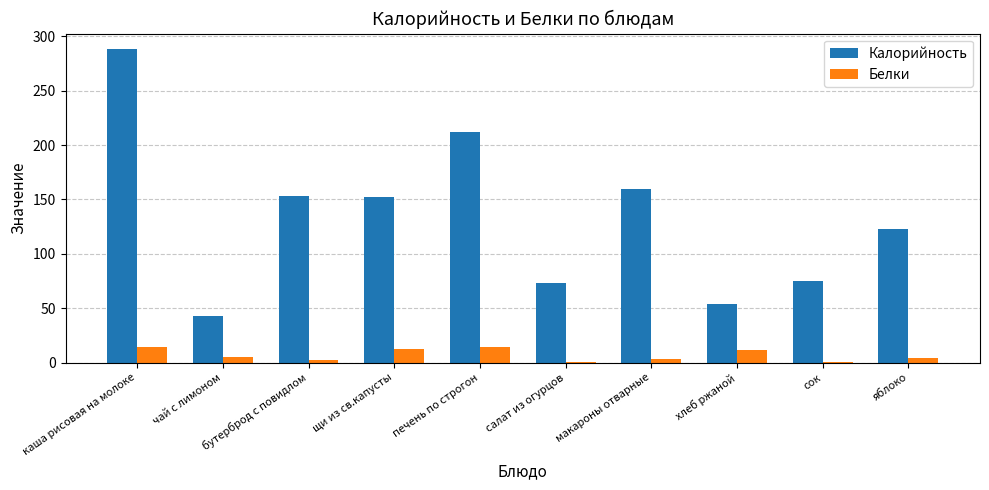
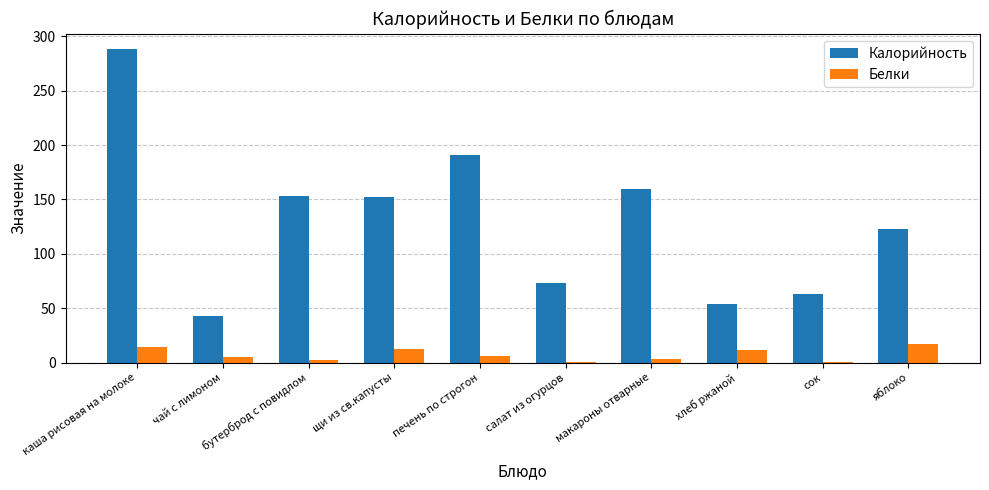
Калорийность, печень по строгон: 212 -> 191
Белки, печень по строгон: 14 -> 6
Калорийность, сок: 76 -> 63
Белки, яблоко: 5 -> 17
